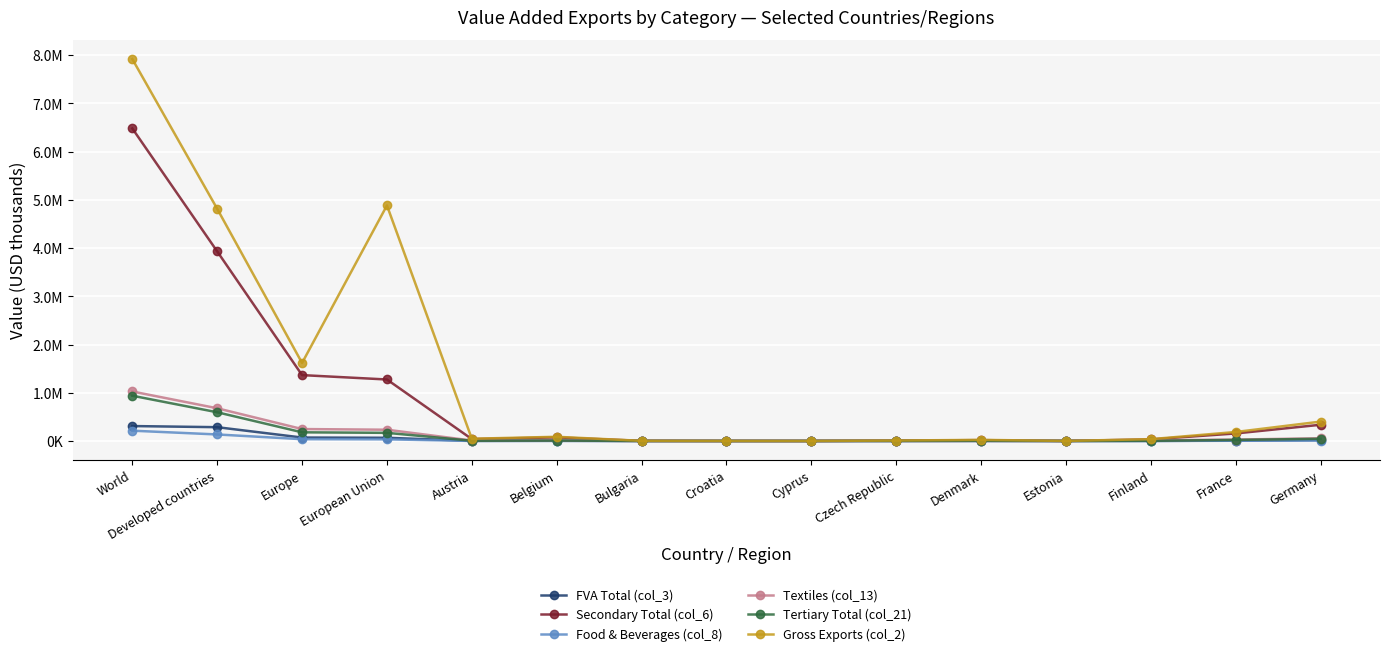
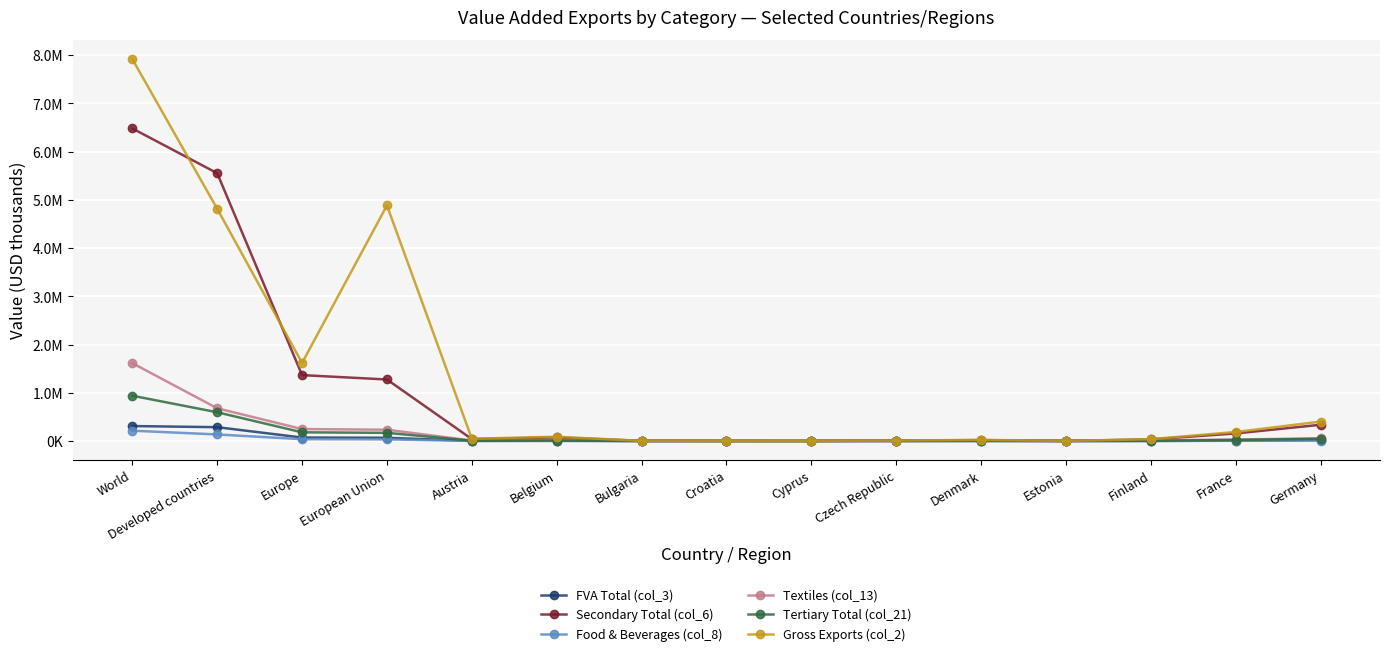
Textiles (col_13), World: 1000000 -> 1600000
Secondary Total (col_6), Developed countries: 3900000 -> 5600000
